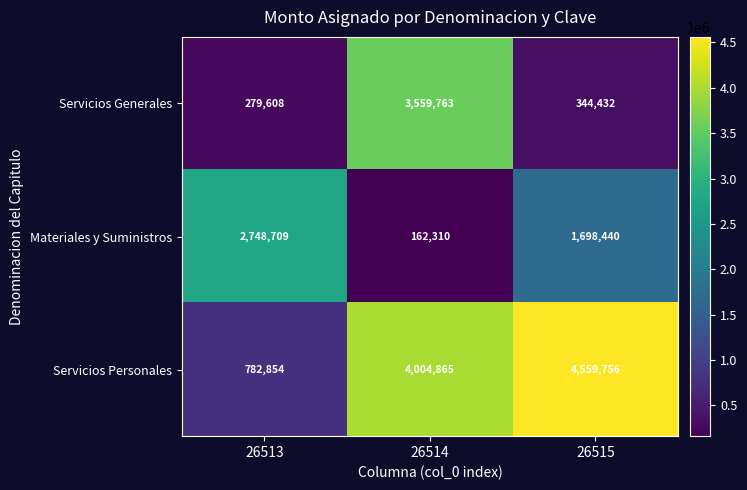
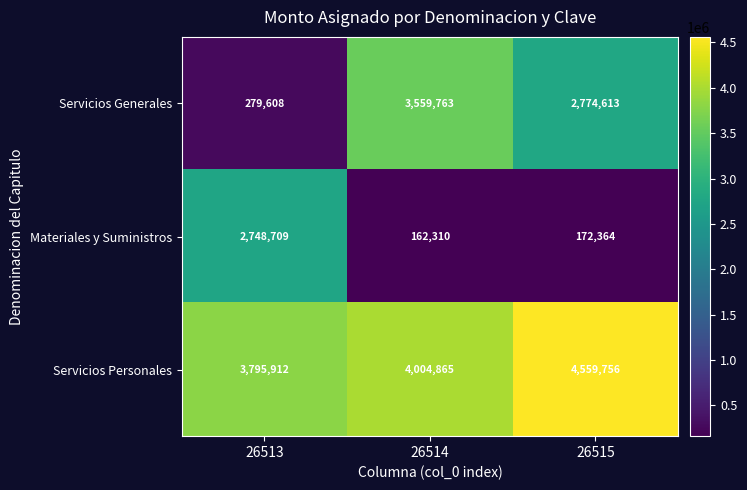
Servicios Generales, 26515: 344,432 -> 2,774,613
Materiales y Suministros, 26515: 1,698,440 -> 172,364
Servicios Personales, 26513: 782,854 -> 3,795,912
